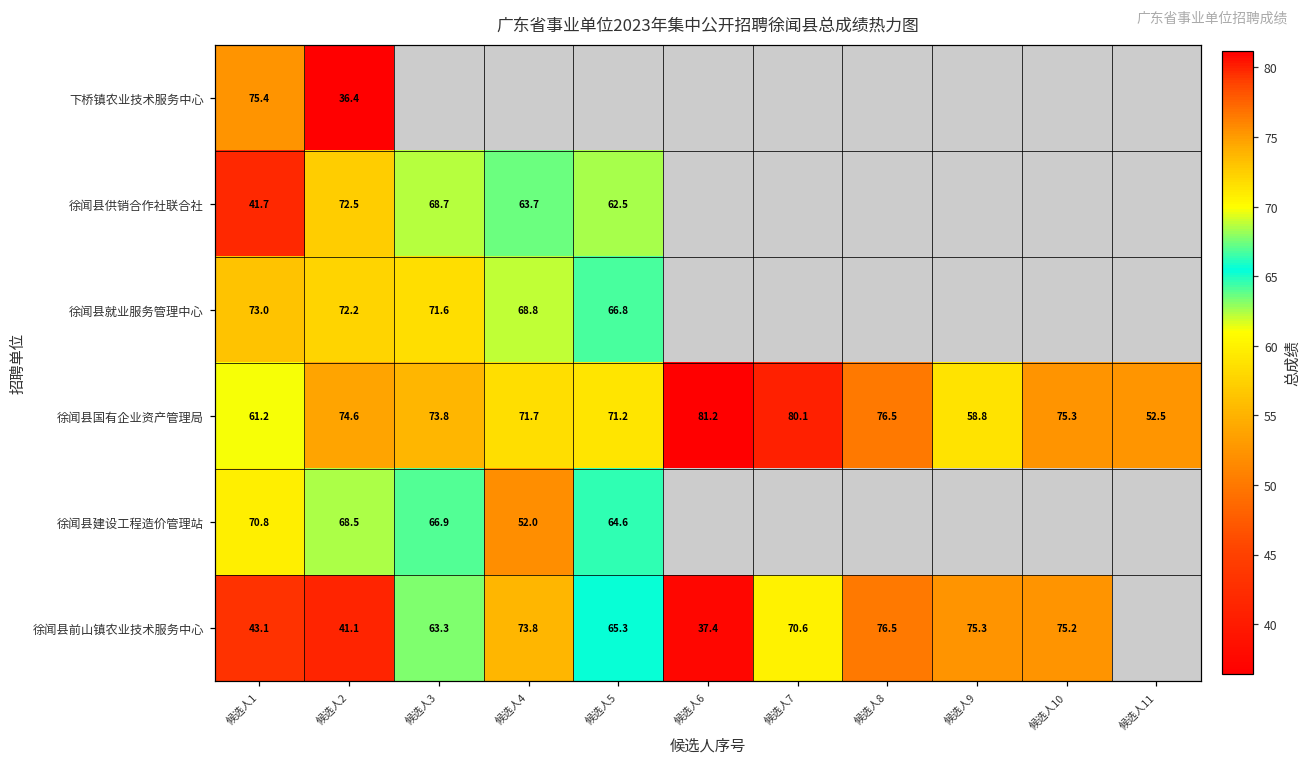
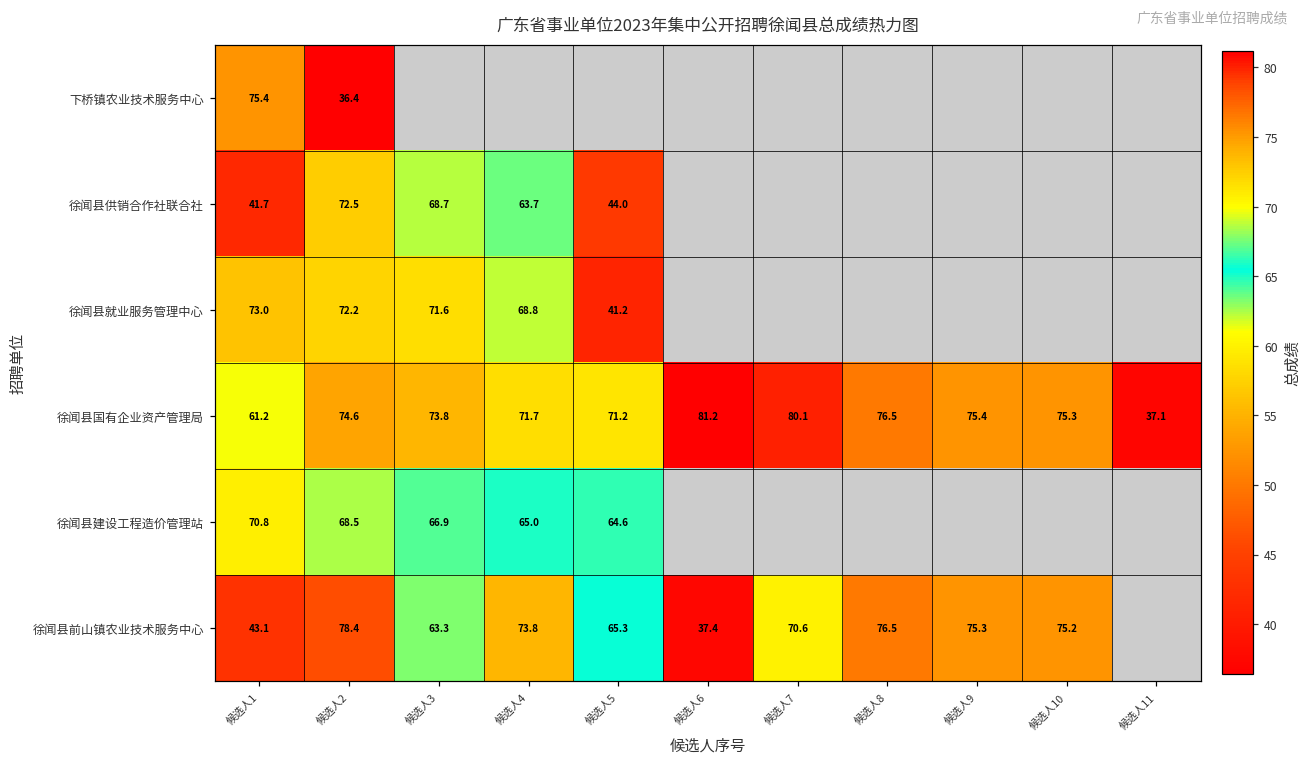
徐闻县供销合作社联合社, 候选人5: 62.5 -> 44.0
徐闻县就业服务管理中心, 候选人5: 66.8 -> 41.2
徐闻县国有企业资产管理局, 候选人9: 58.8 -> 75.4
徐闻县国有企业资产管理局, 候选人11: 52.5 -> 37.1
徐闻县建设工程造价管理站, 候选人4: 52.0 -> 65.0
徐闻县前山镇农业技术服务中心, 候选人2: 41.1 -> 78.4
